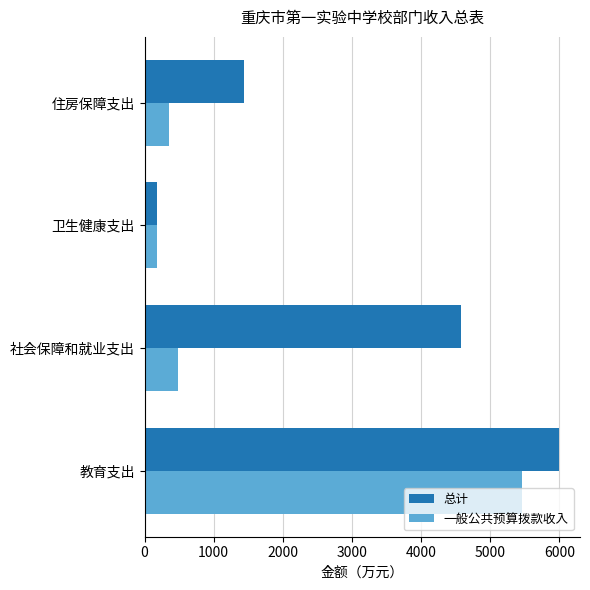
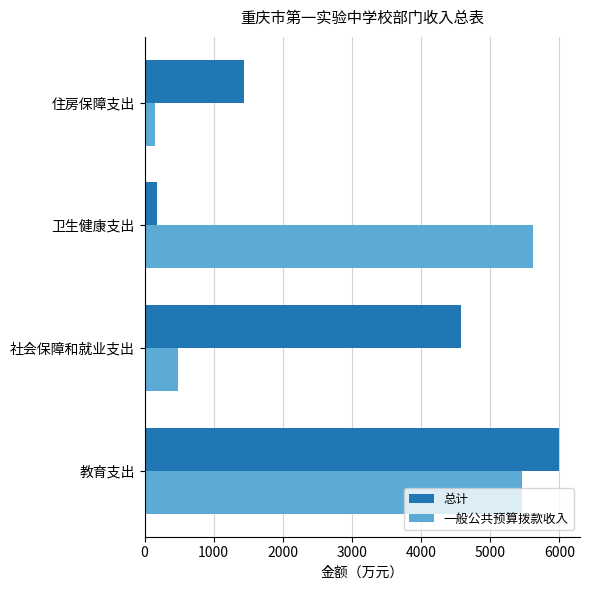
一般公共预算拨款收入, 住房保障支出: 400 -> 200
一般公共预算拨款收入, 卫生健康支出: 200 -> 5600
